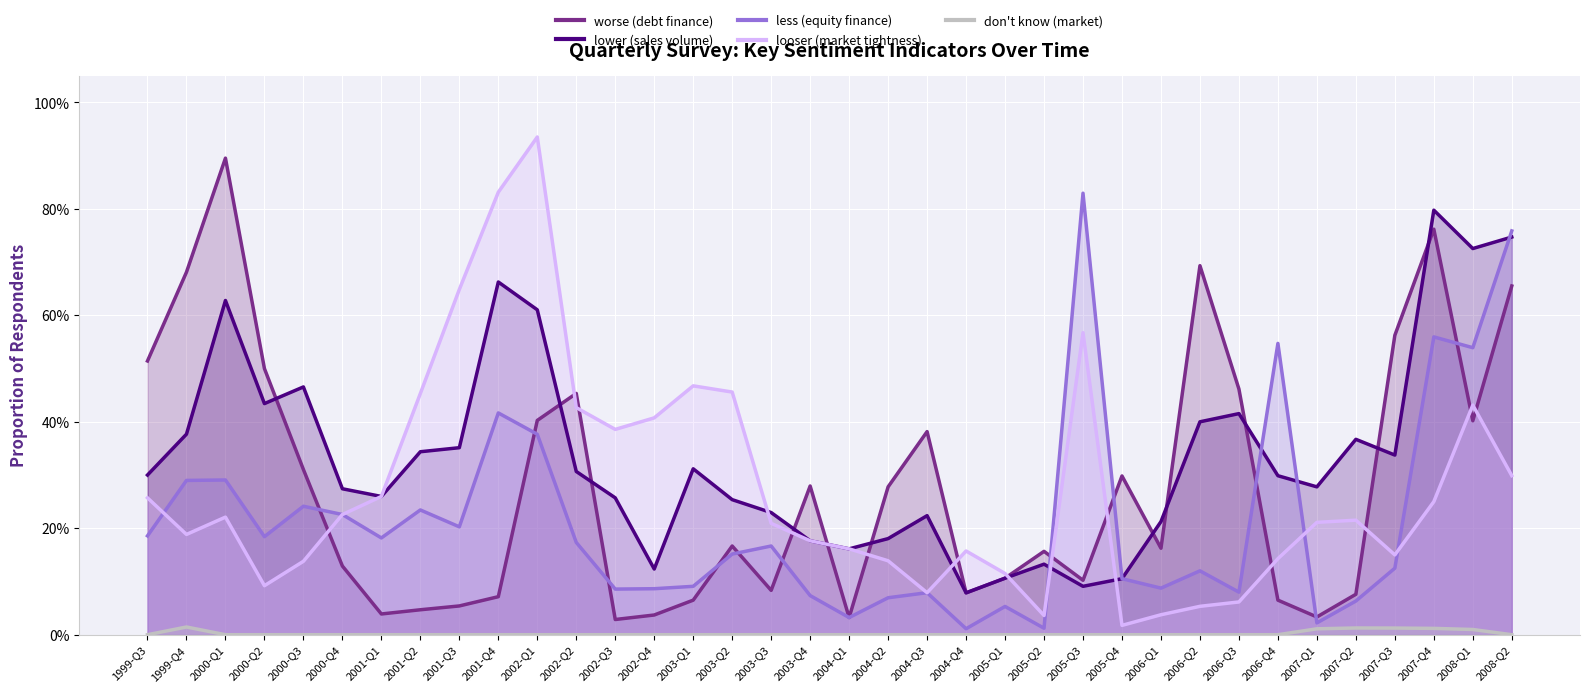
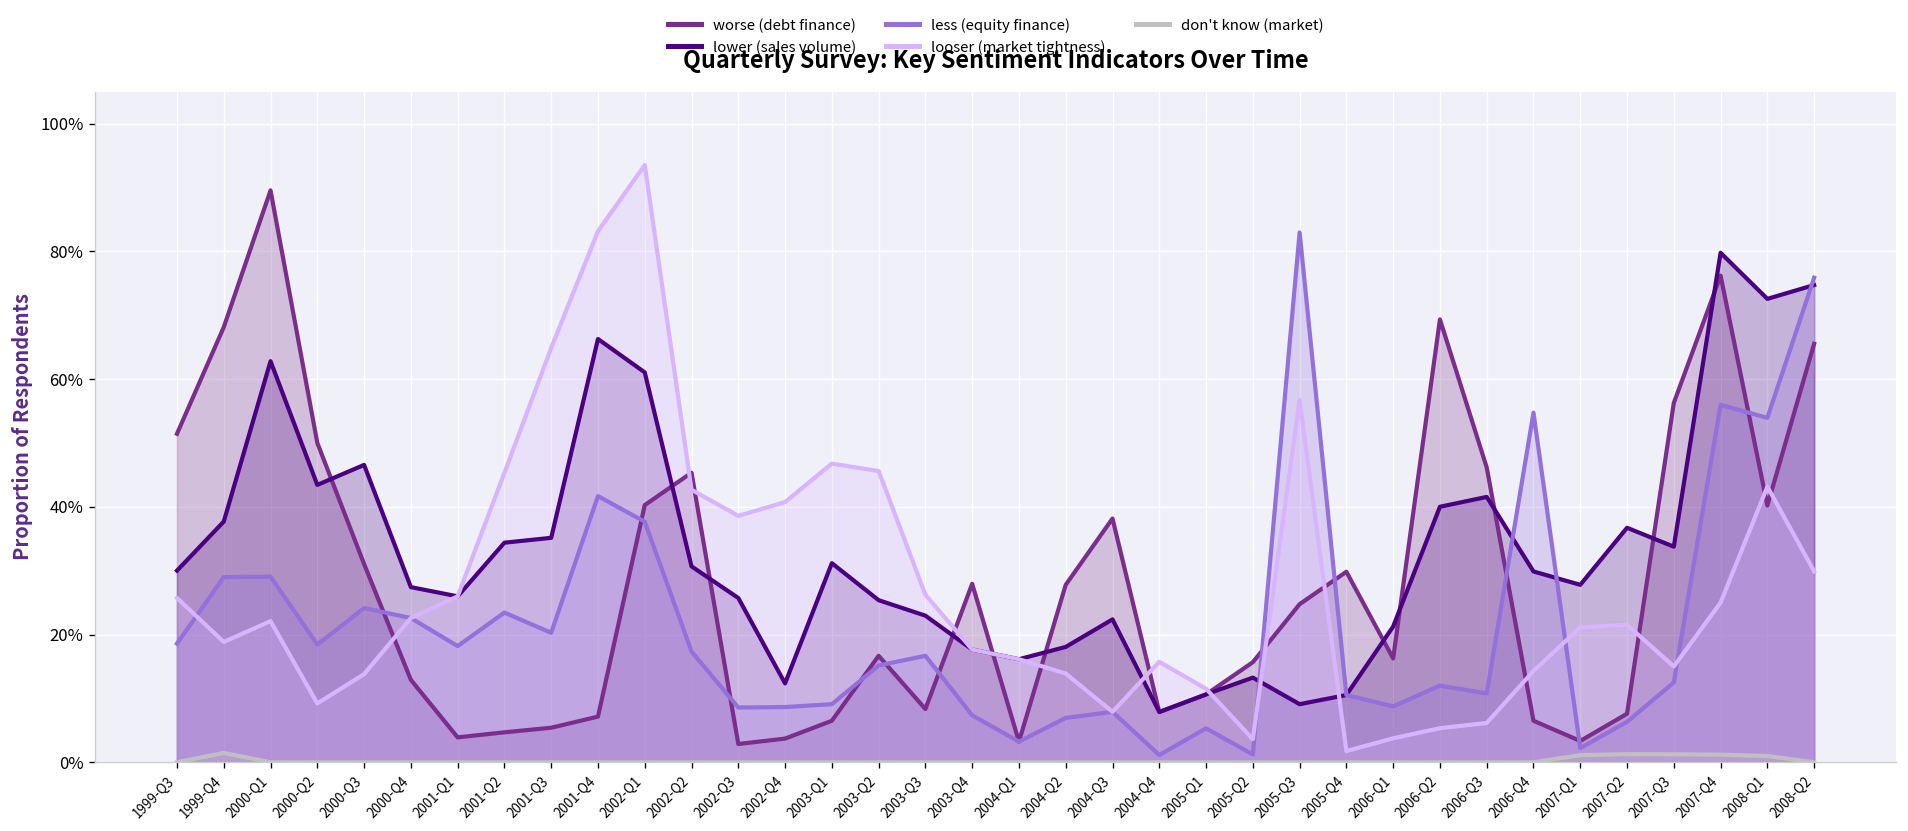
looser (market tightness), 2003-Q3: 21% -> 26%
worse (debt finance), 2005-Q3: 10% -> 25%
less (equity finance), 2006-Q3: 8% -> 11%
